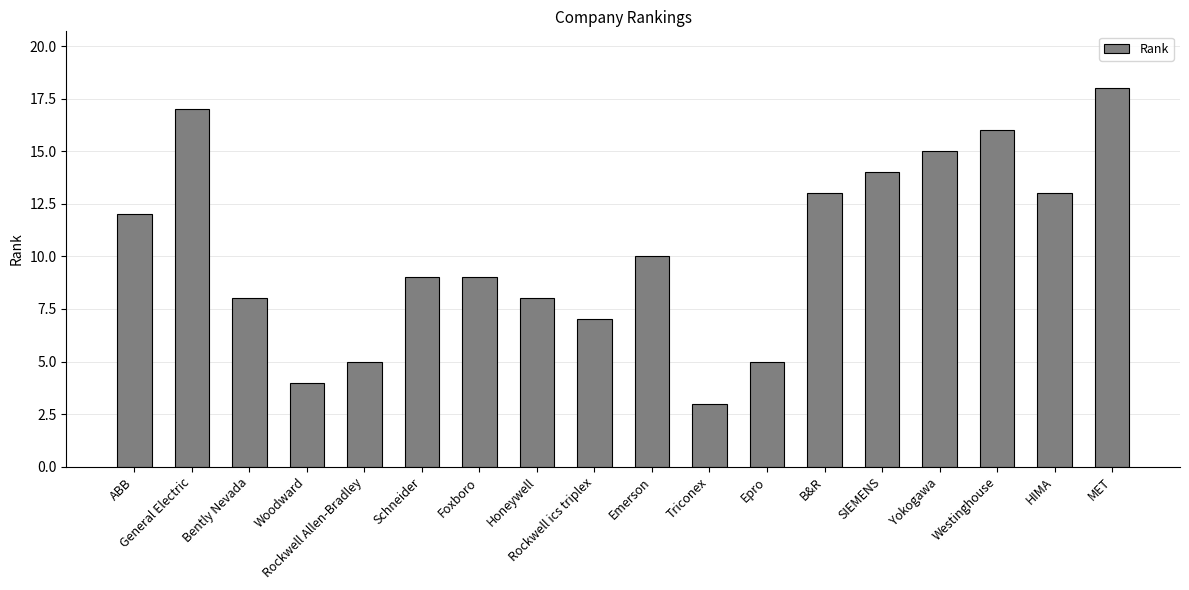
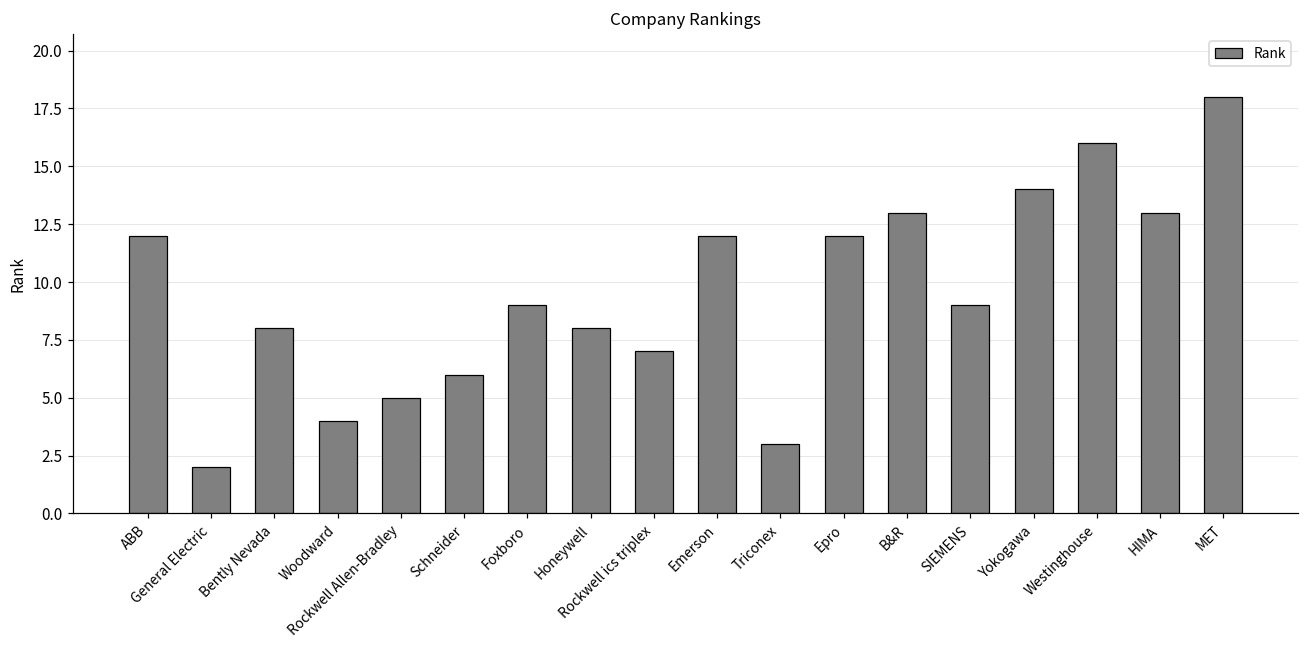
General Electric: 17 -> 2
Schneider: 9 -> 6
Emerson: 10 -> 12
Epro: 5 -> 12
SIEMENS: 14 -> 9
Yokogawa: 15 -> 14
